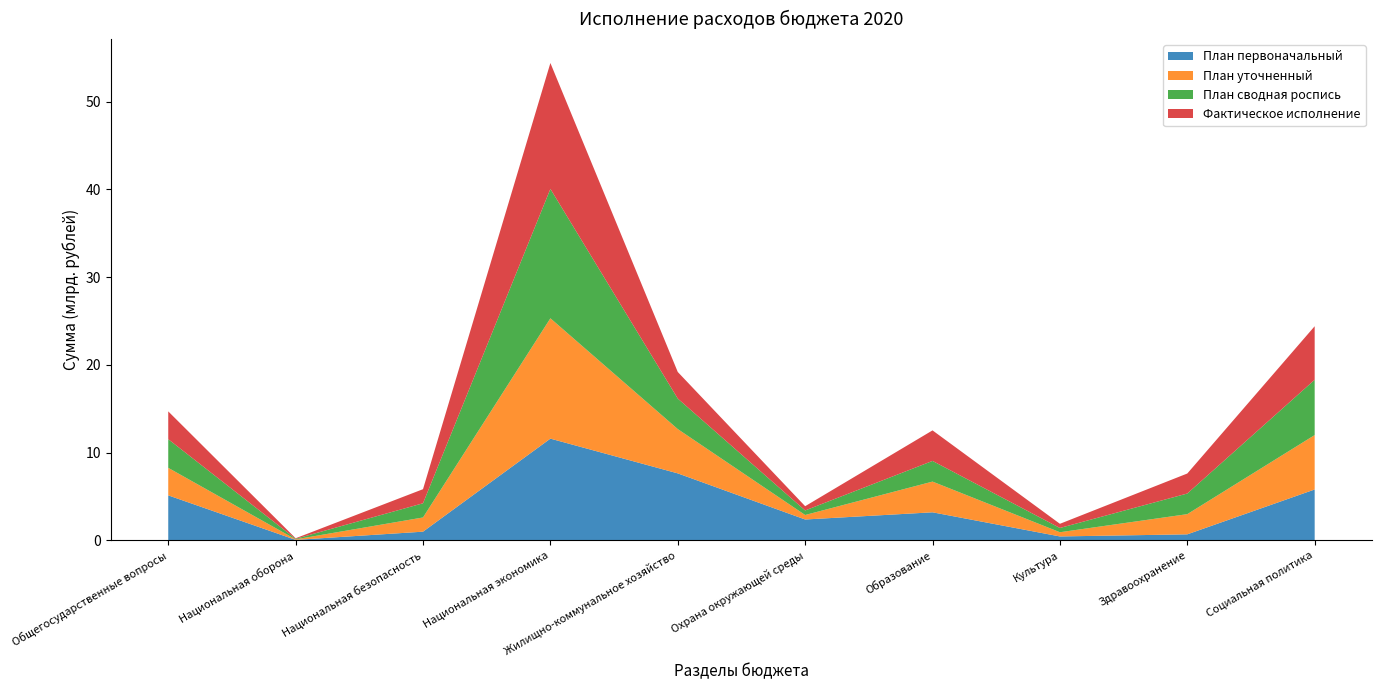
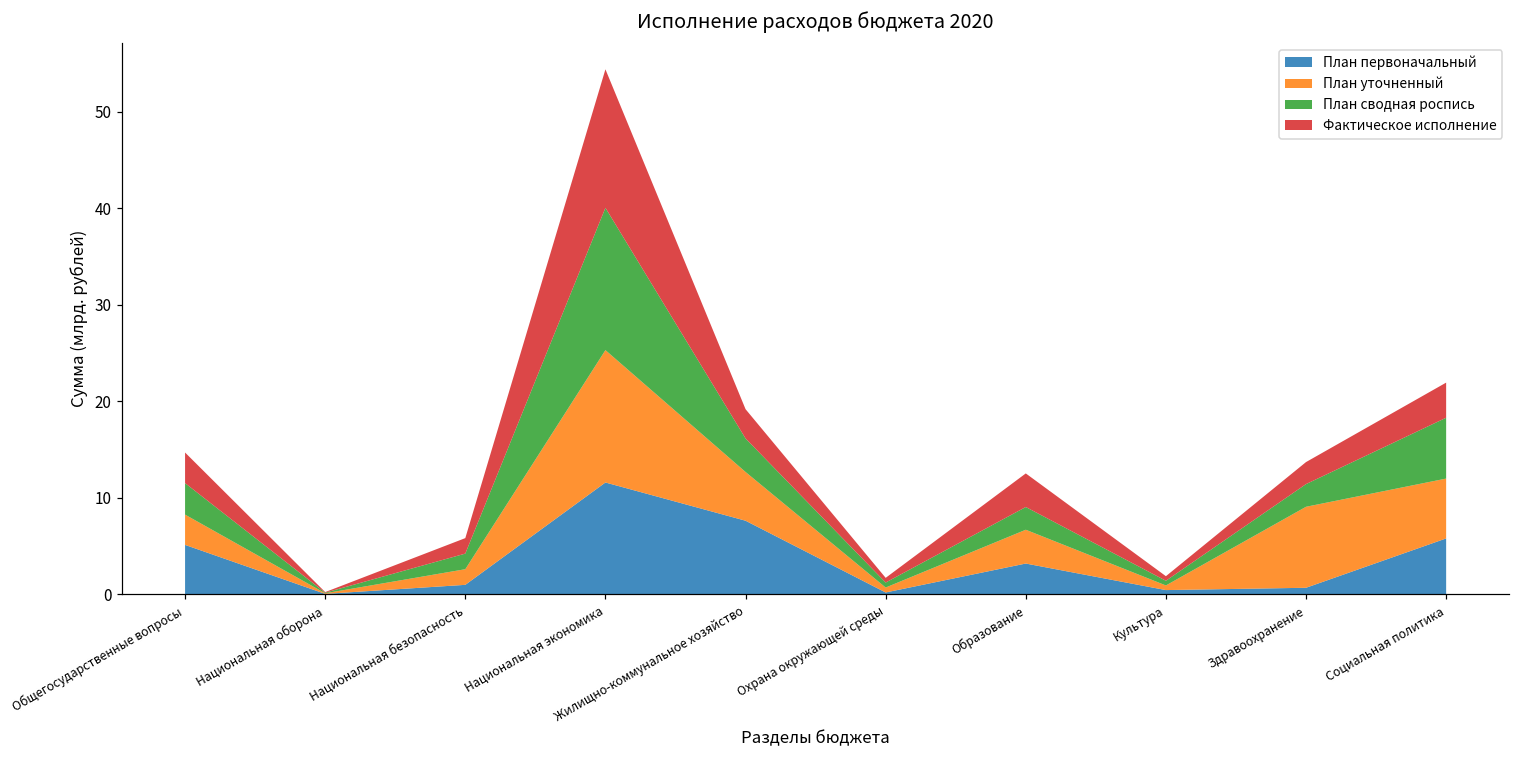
План первоначальный, Охрана окружающей среды: 2 -> 0
План уточненный, Здравоохранение: 2 -> 8
Фактическое исполнение, Социальная политика: 6 -> 4
